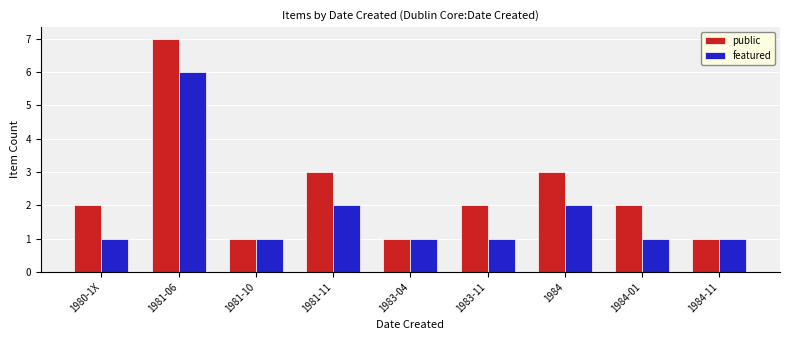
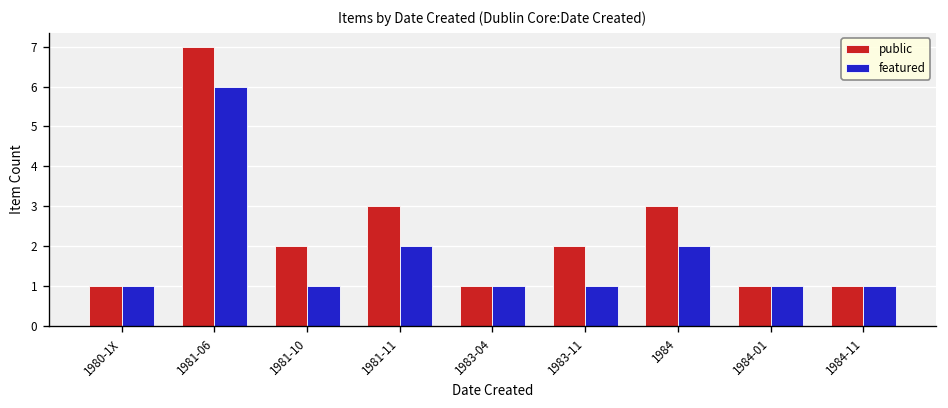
public, 1980-1X: 2 -> 1
public, 1981-10: 1 -> 2
public, 1984-01: 2 -> 1
